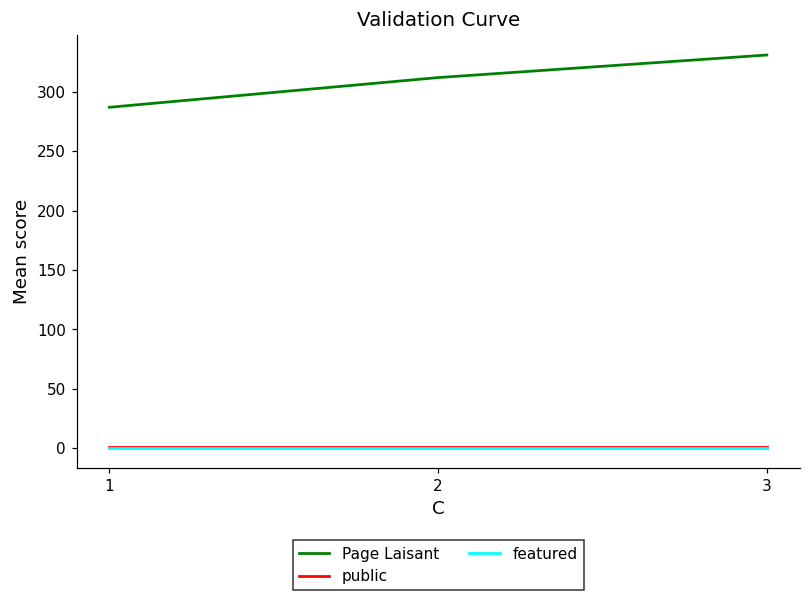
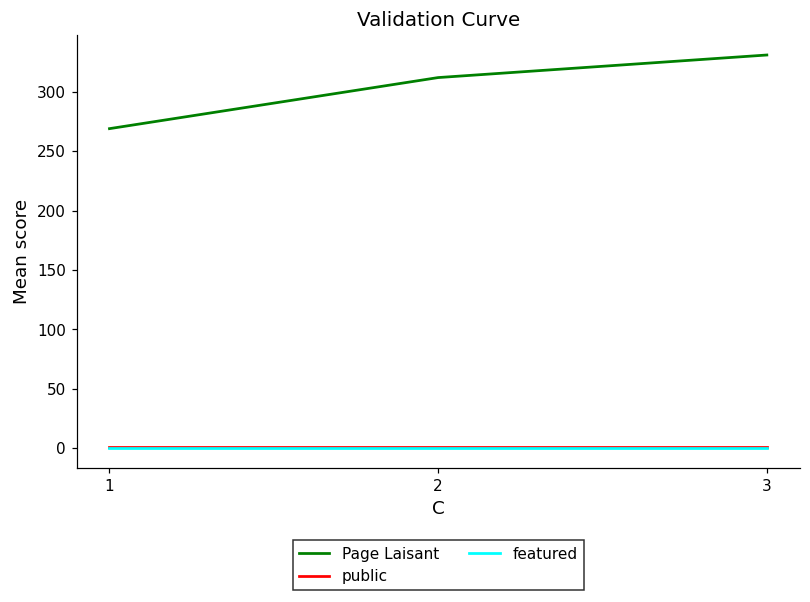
Page Laisant, 1: 287 -> 269
